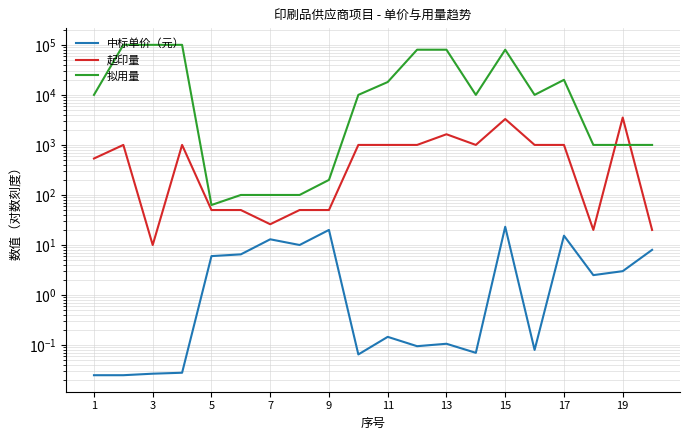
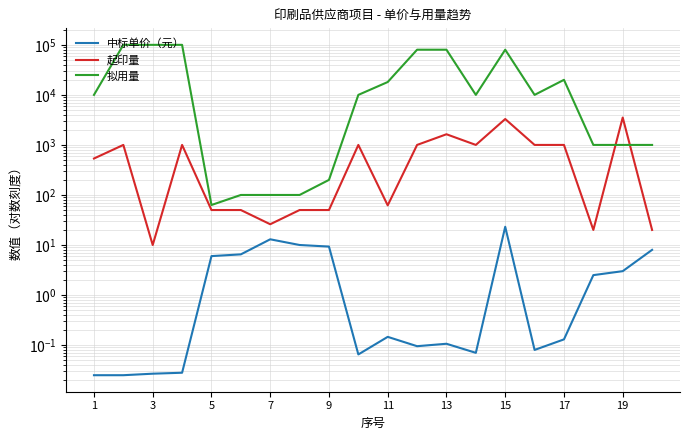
中标单价（元）, 9: 20 -> 9
起印量, 11: 1000 -> 60
中标单价（元）, 17: 15 -> 0.13
